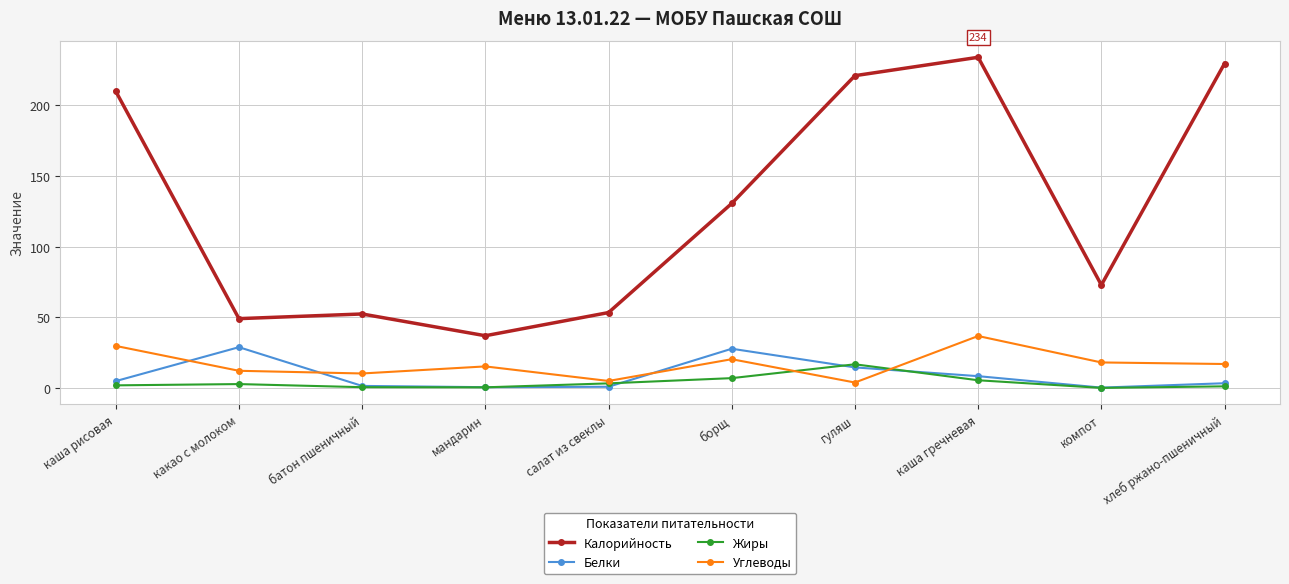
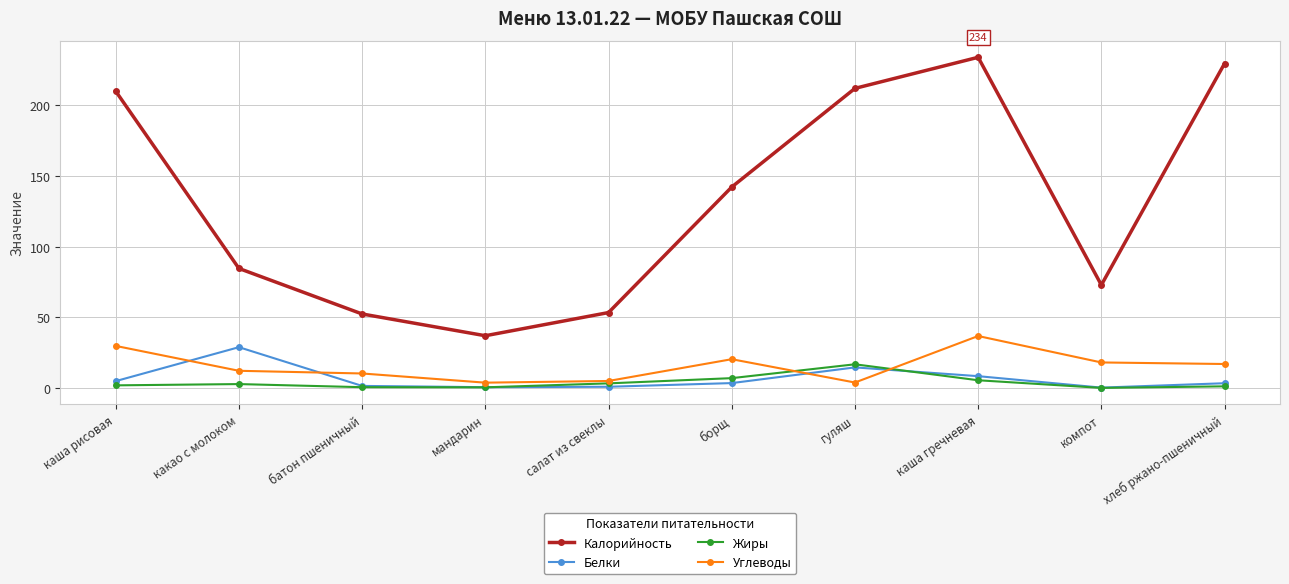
Калорийность, какао с молоком: 49 -> 85
Углеводы, мандарин: 15 -> 4
Калорийность, борщ: 131 -> 142
Белки, борщ: 28 -> 4
Калорийность, гуляш: 221 -> 212
